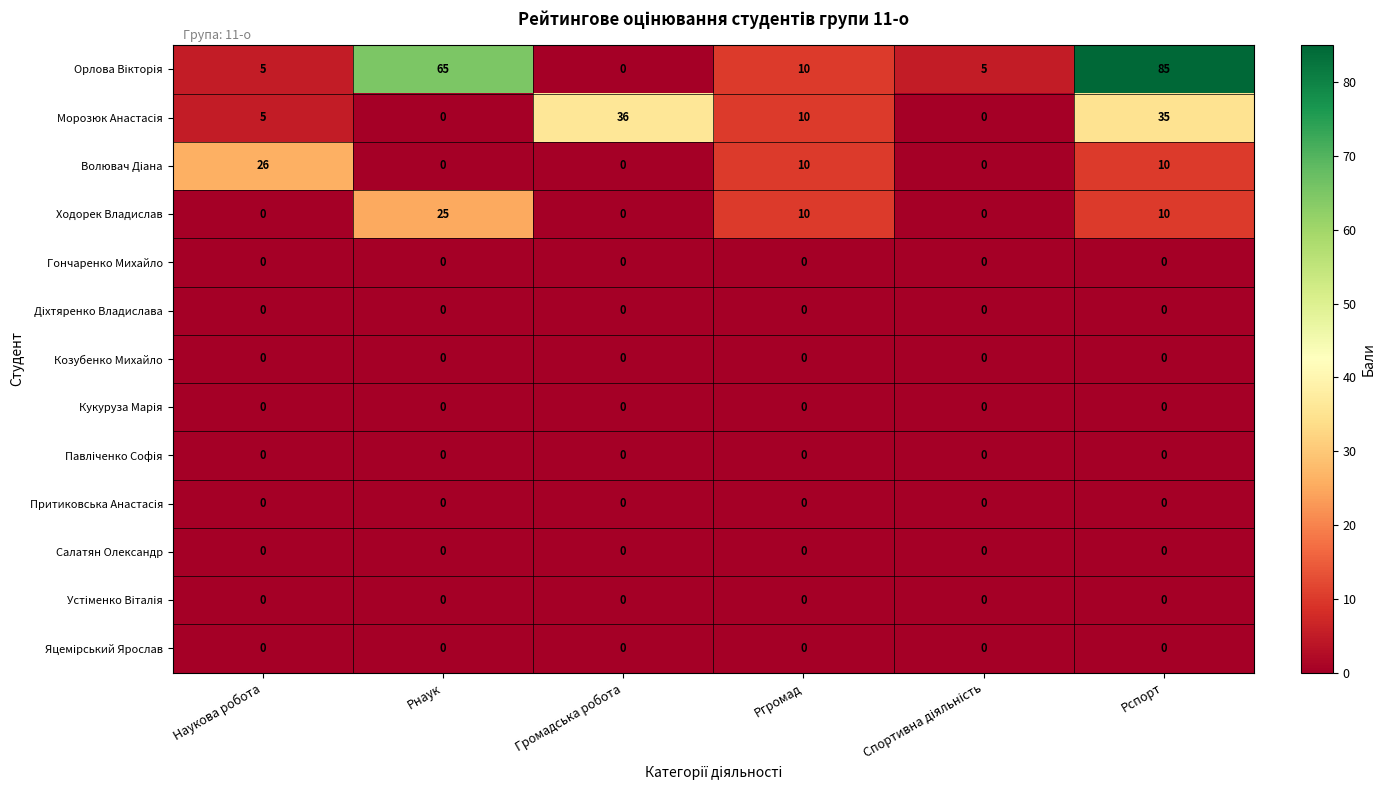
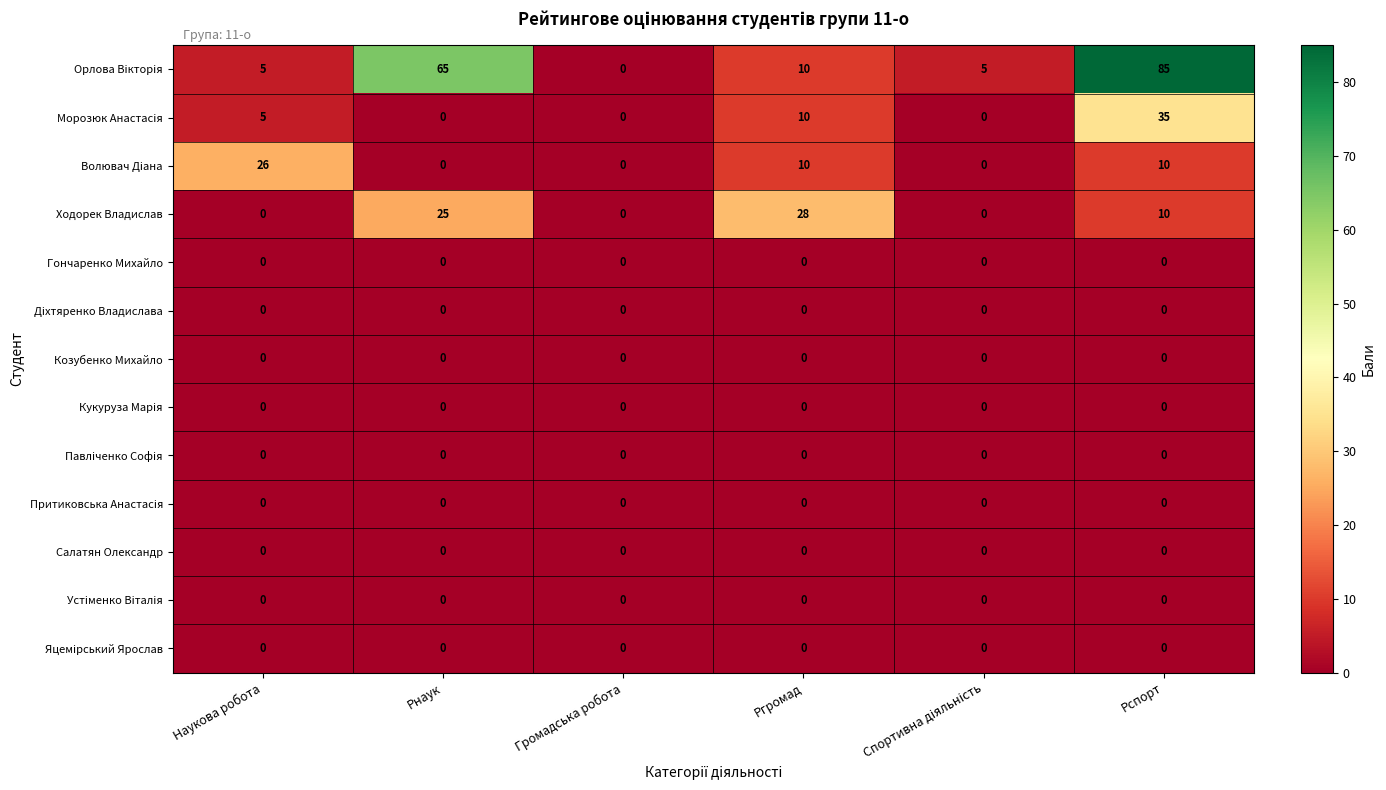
Морозюк Анастасія, Громадська робота: 36 -> 0
Ходорек Владислав, Ргромад: 10 -> 28
